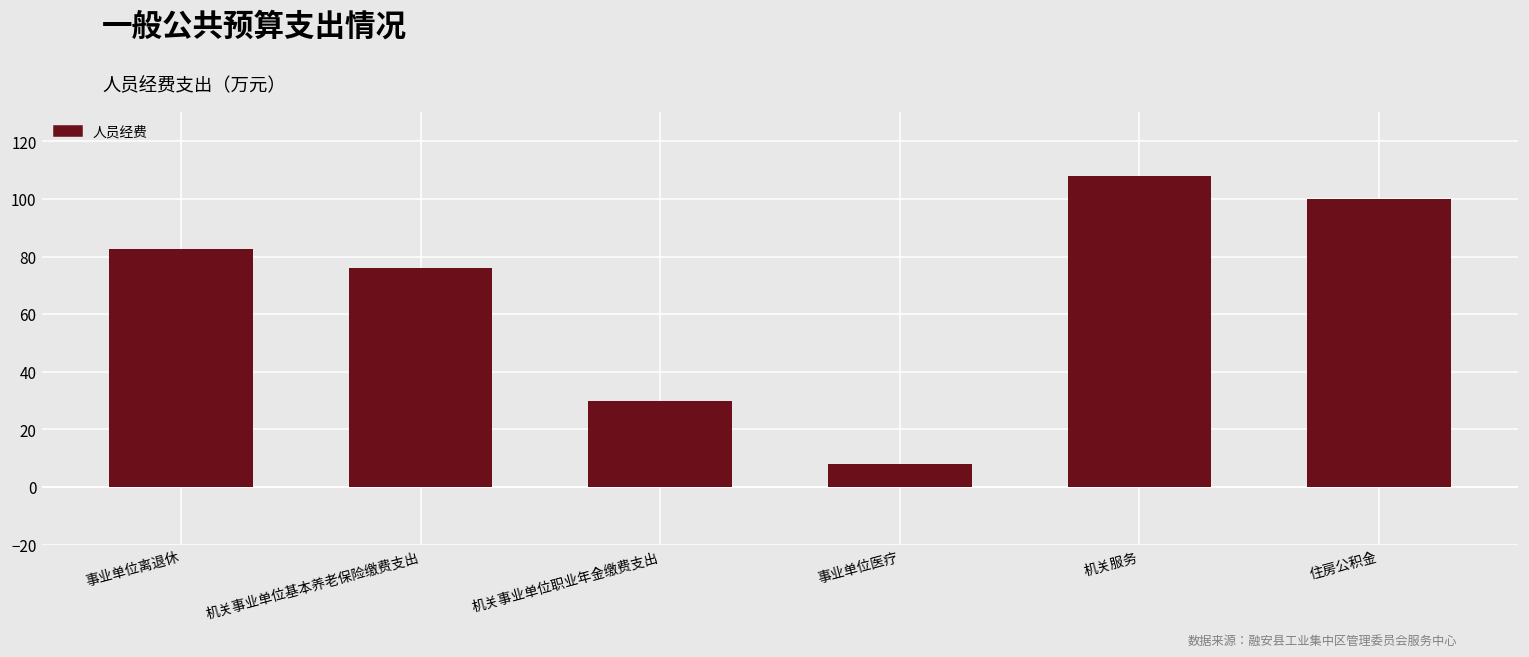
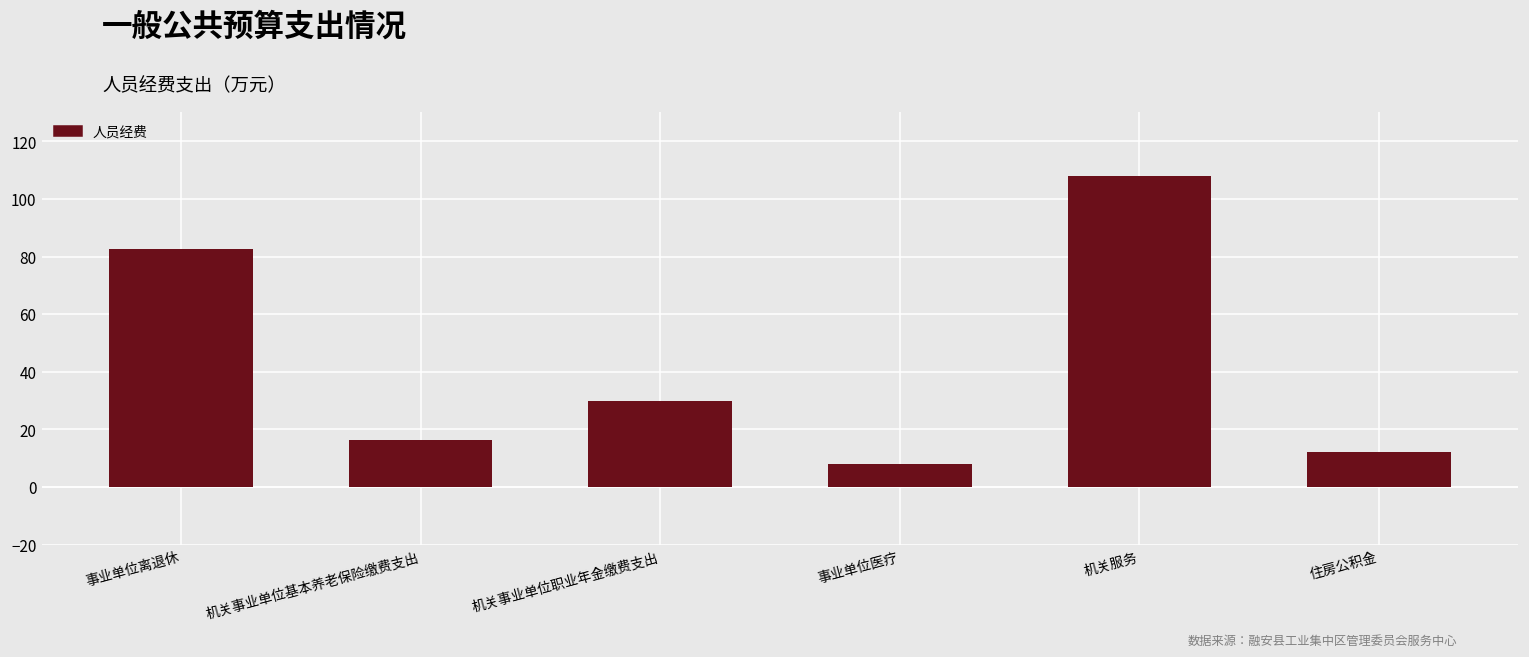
机关事业单位基本养老保险缴费支出: 76 -> 16
住房公积金: 100 -> 12
